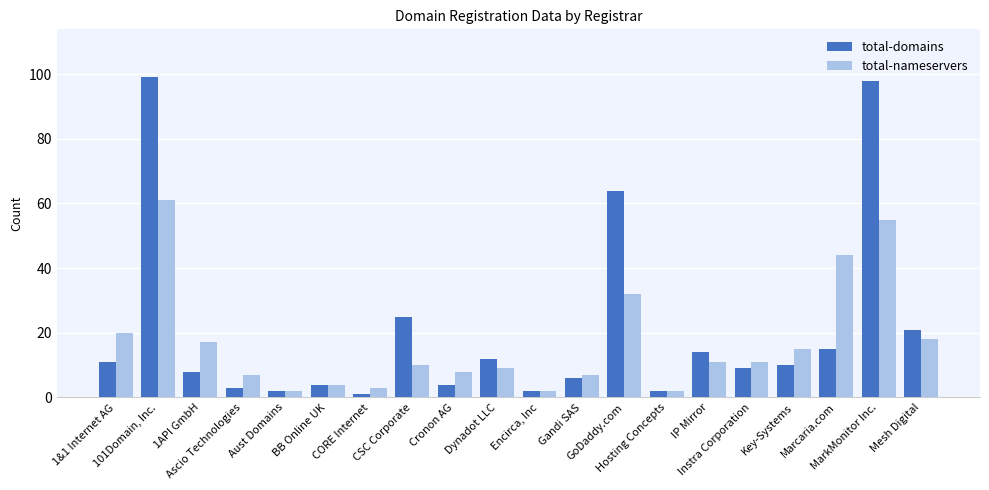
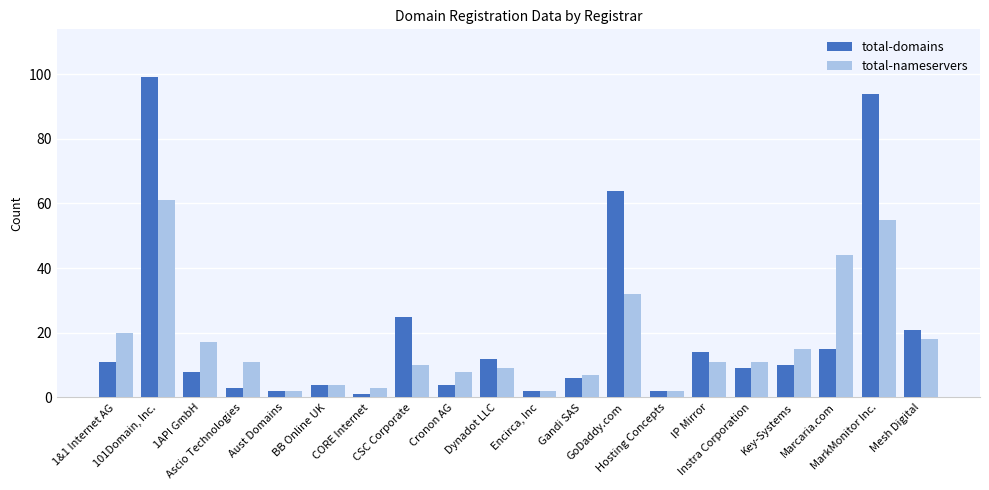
total-nameservers, Ascio Technologies: 7 -> 11
total-domains, MarkMonitor Inc.: 98 -> 94
